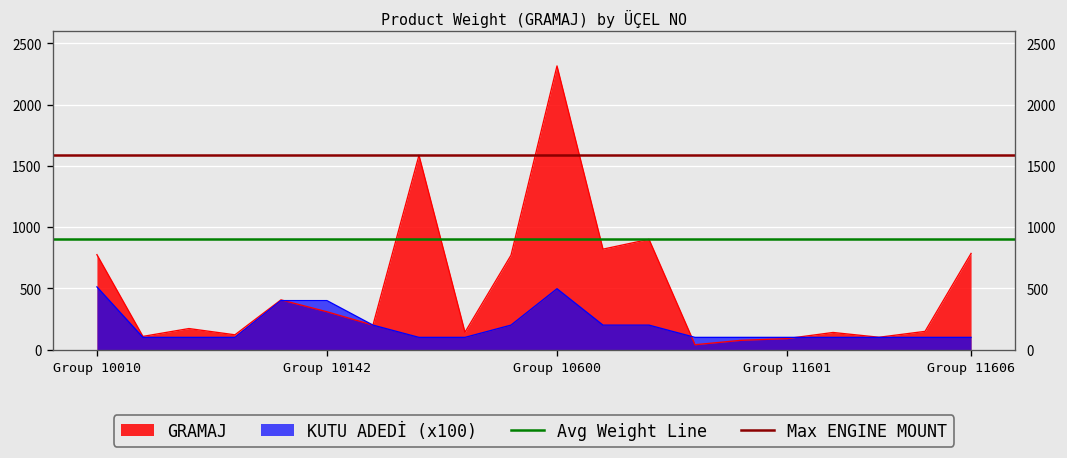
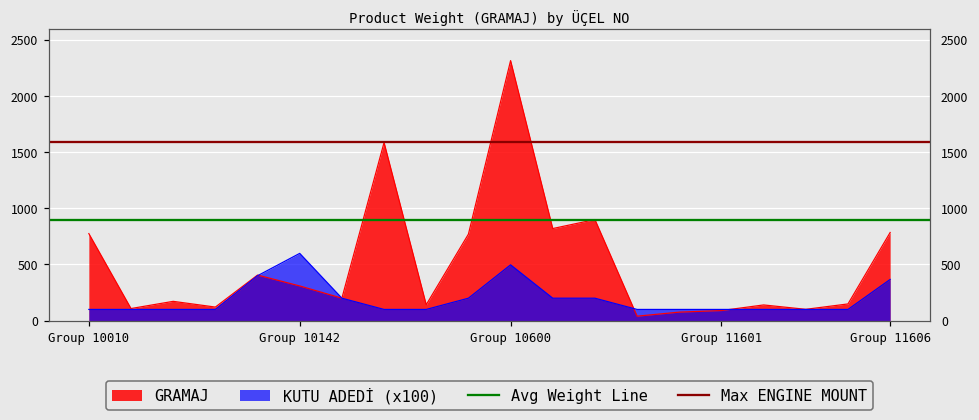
KUTU ADEDİ (x100), Group 10010: 510 -> 100
KUTU ADEDİ (x100), Group 10142: 400 -> 600
KUTU ADEDİ (x100), Group 11606: 100 -> 370
